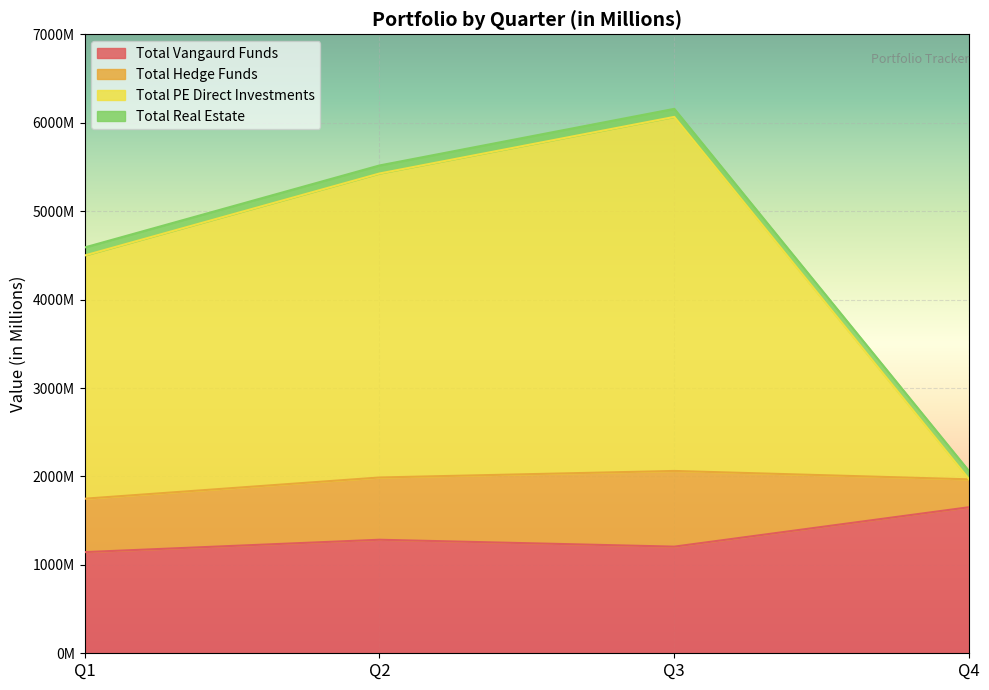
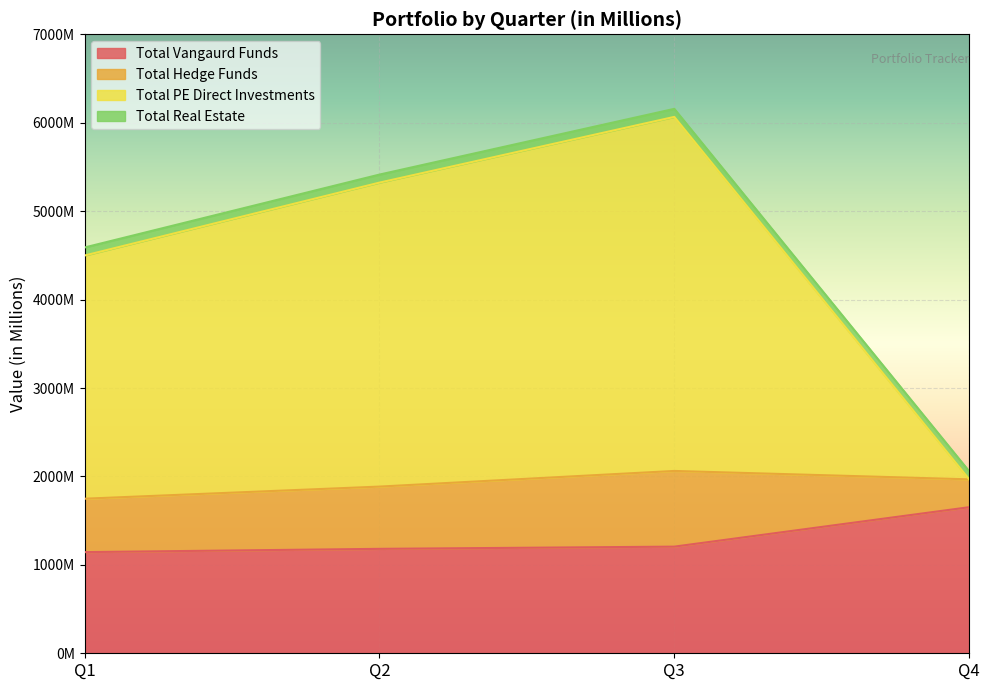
Total Vangaurd Funds, Q2: 1300000000 -> 1200000000
